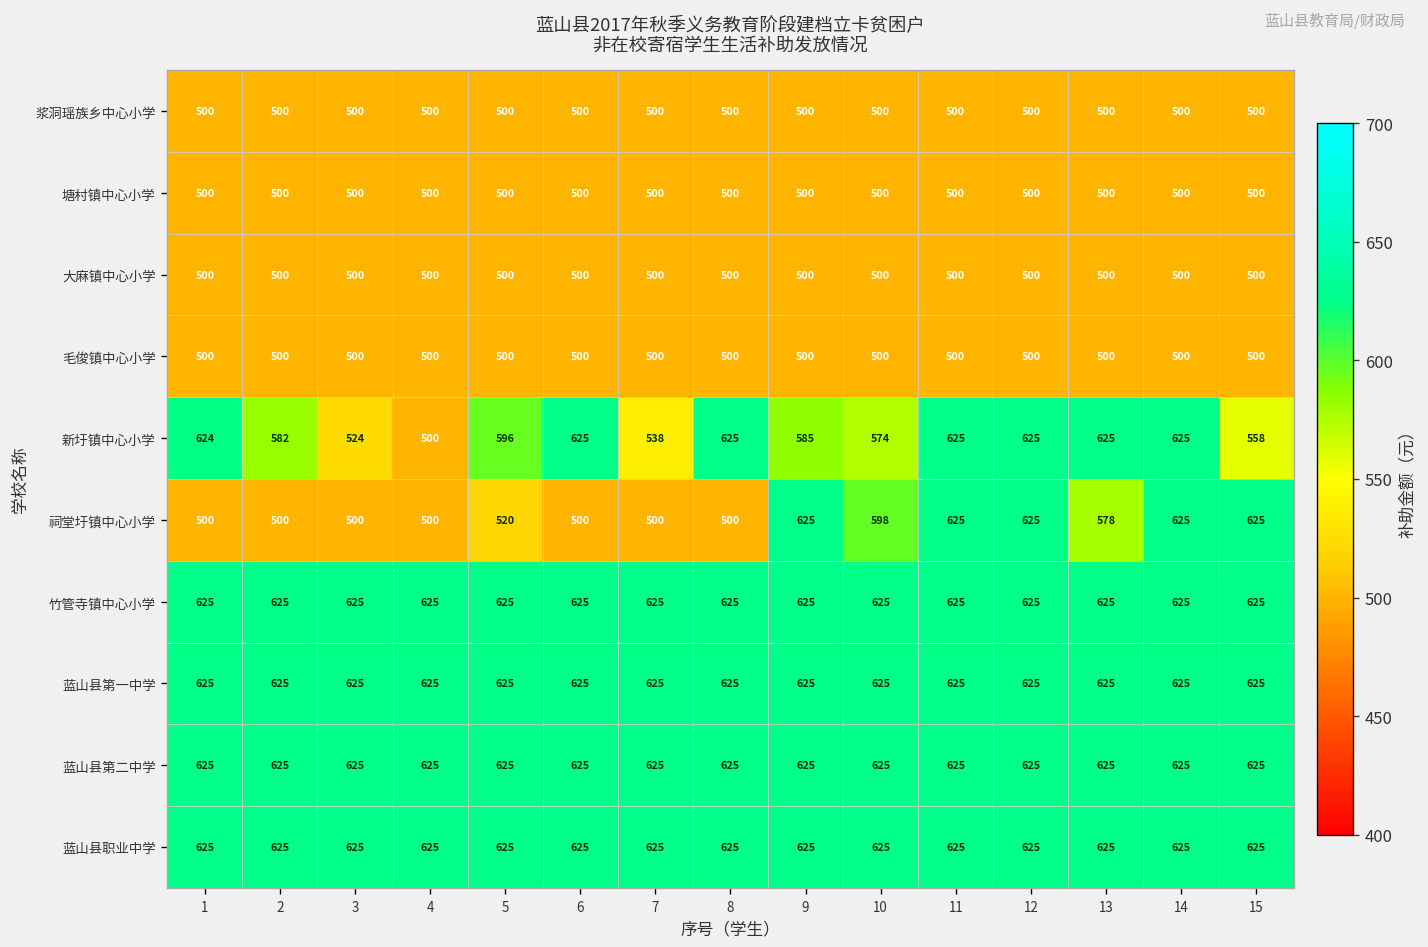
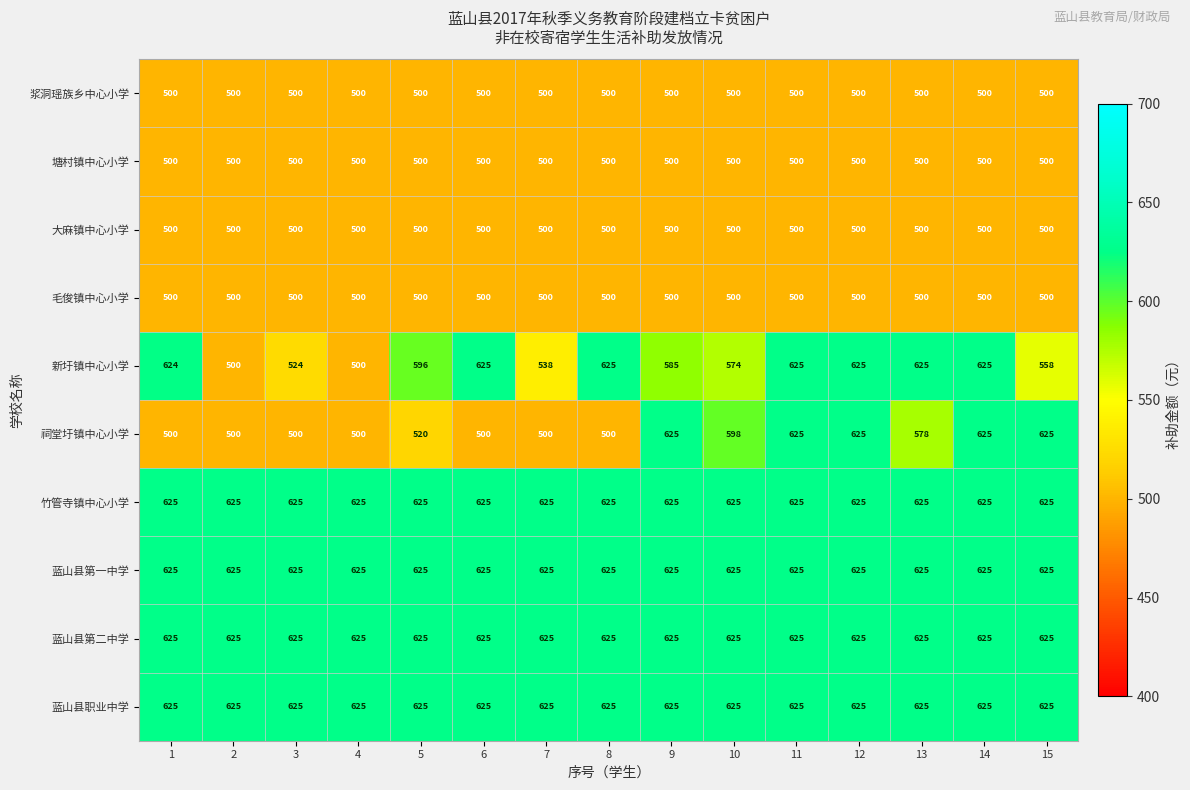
新圩镇中心小学, 2: 582 -> 500
